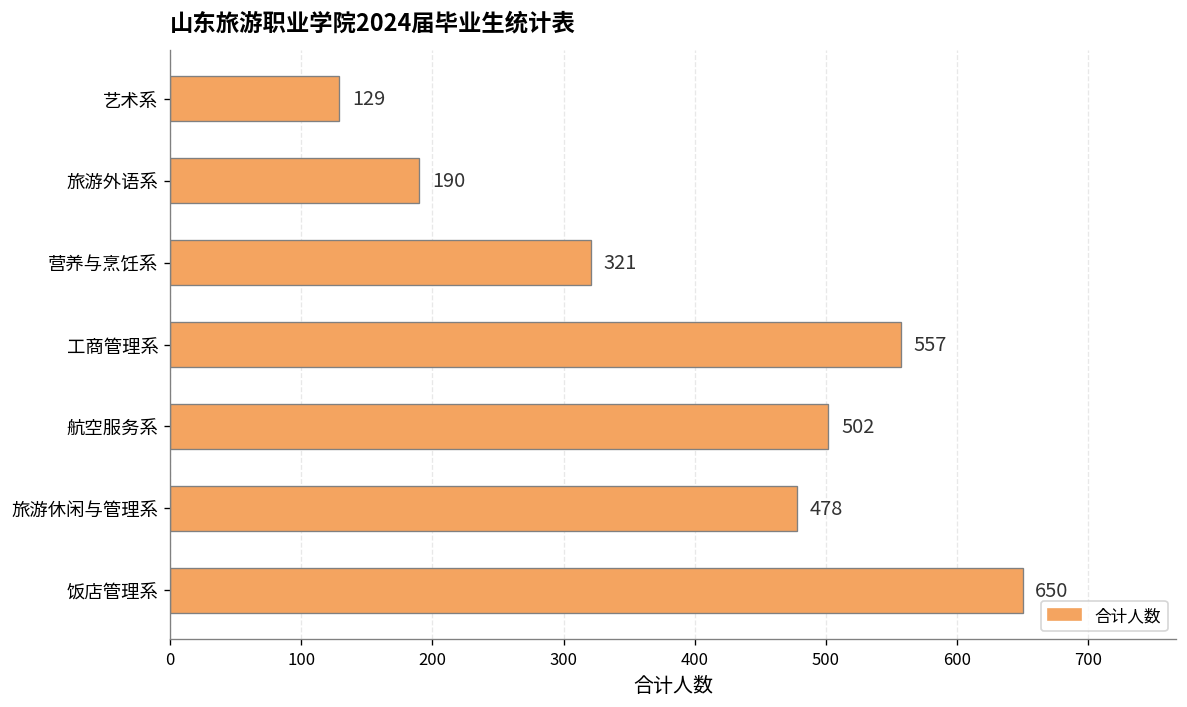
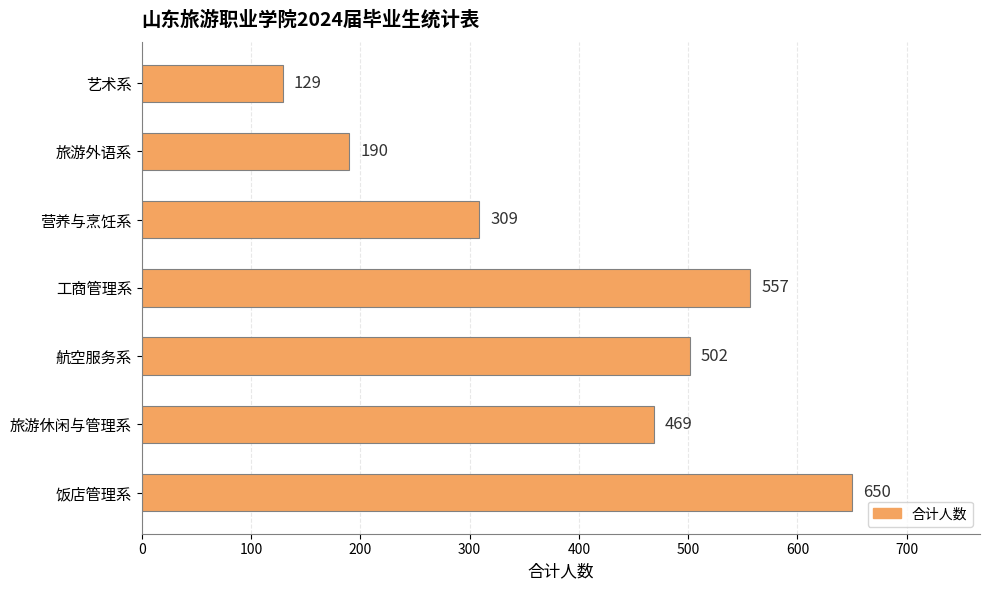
营养与烹饪系: 321 -> 309
旅游休闲与管理系: 478 -> 469
